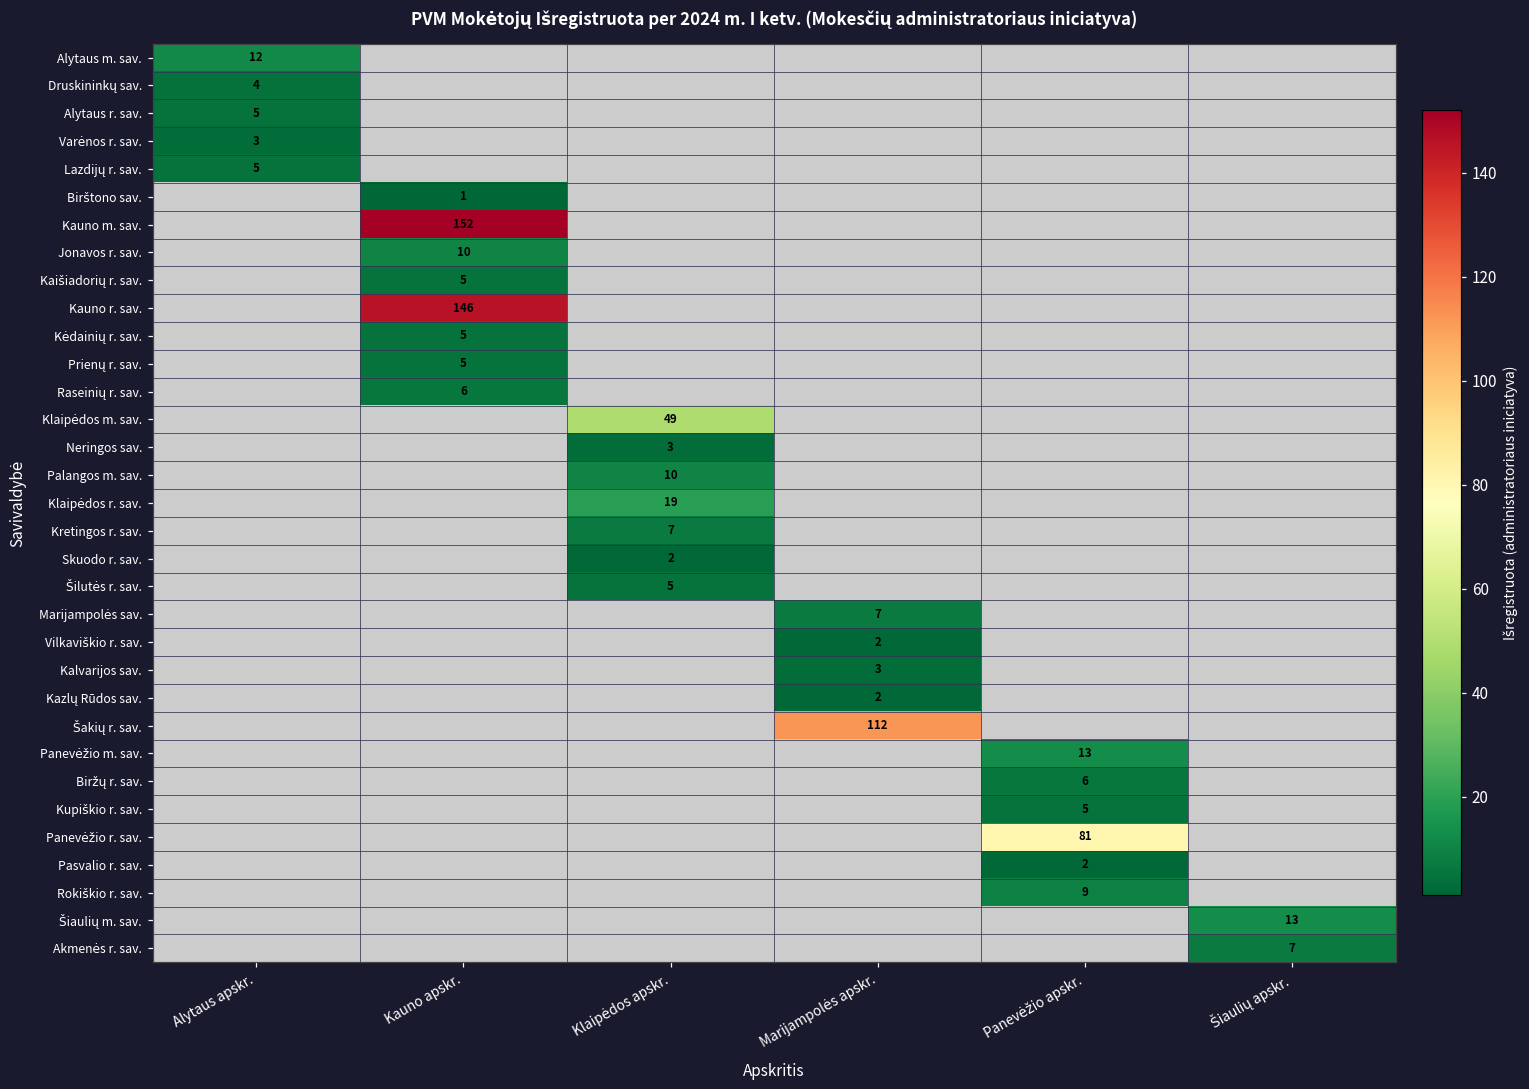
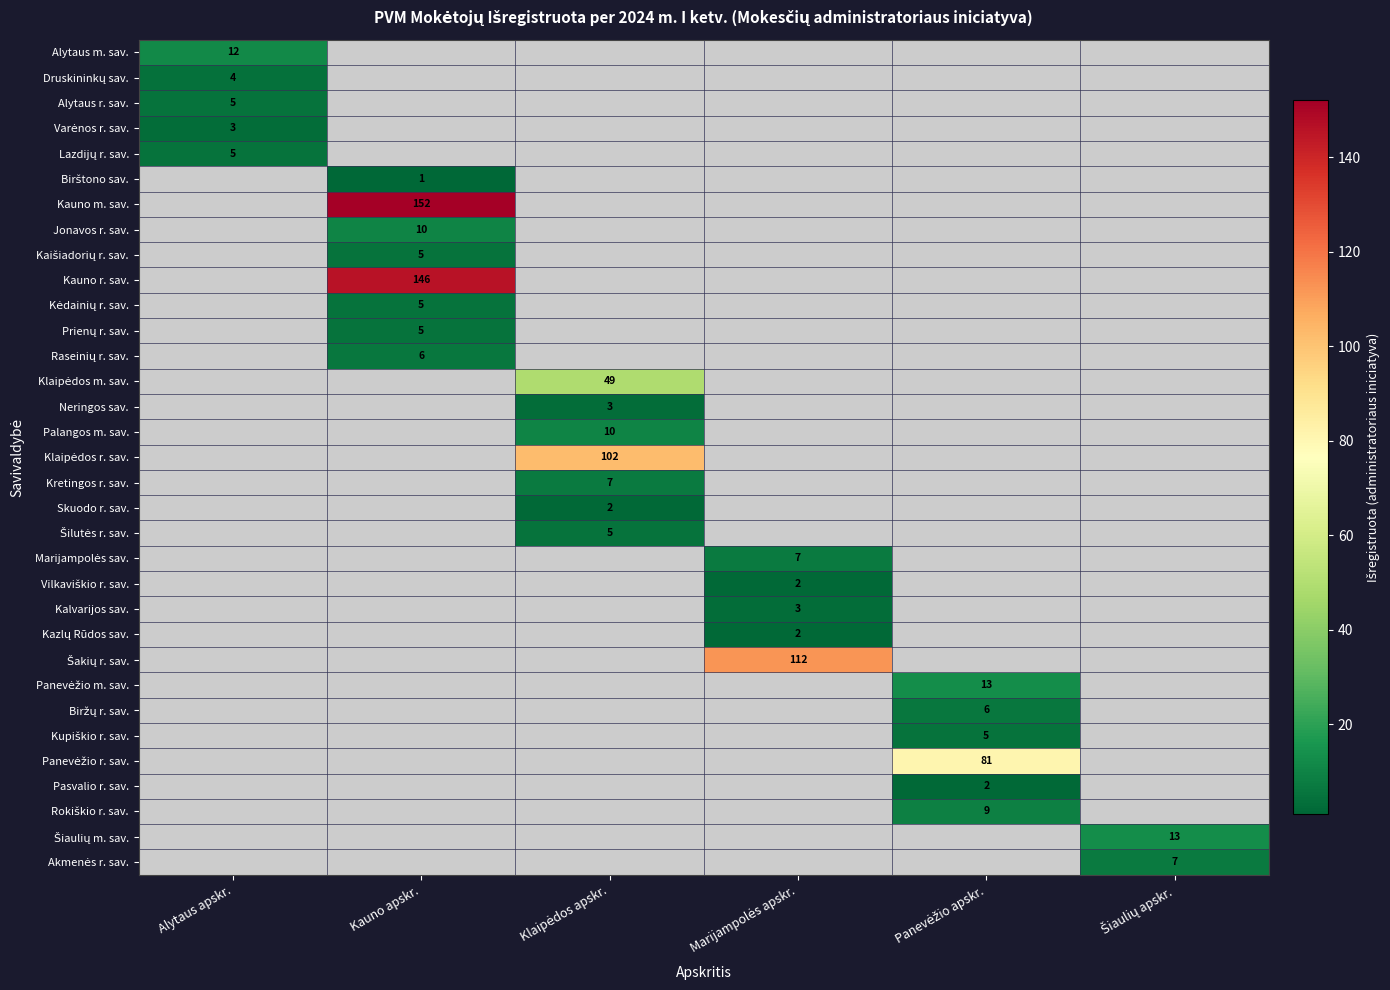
Klaipėdos r. sav., Klaipėdos apskr.: 19 -> 102
